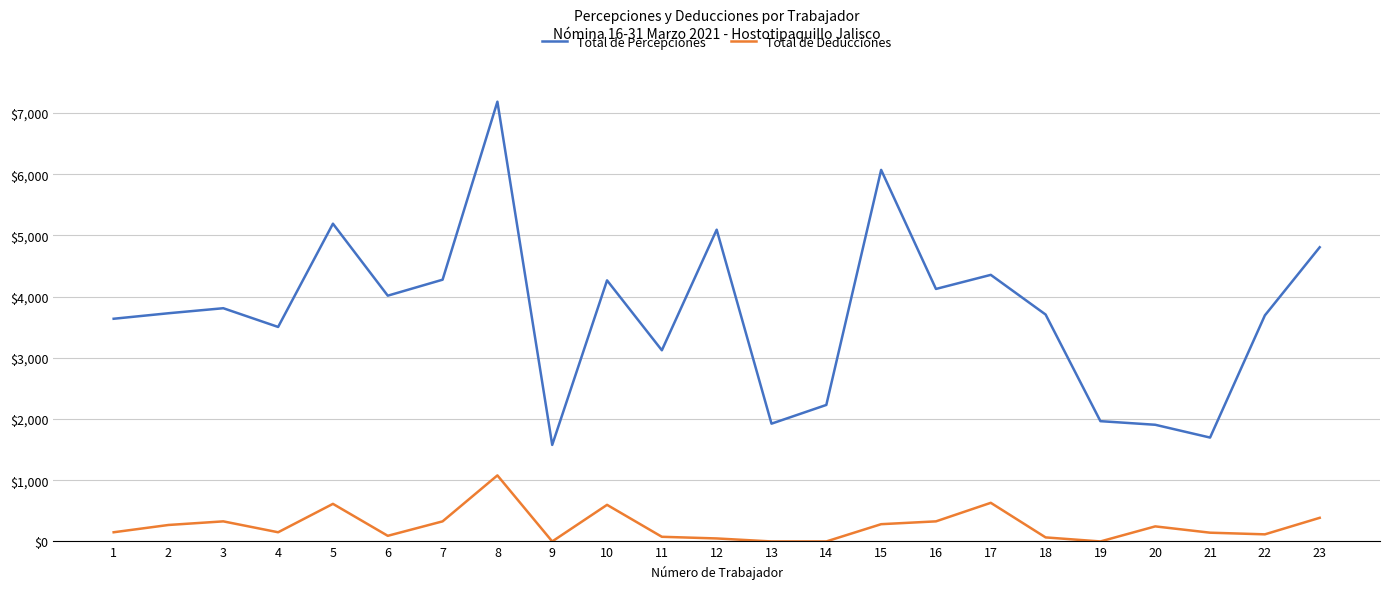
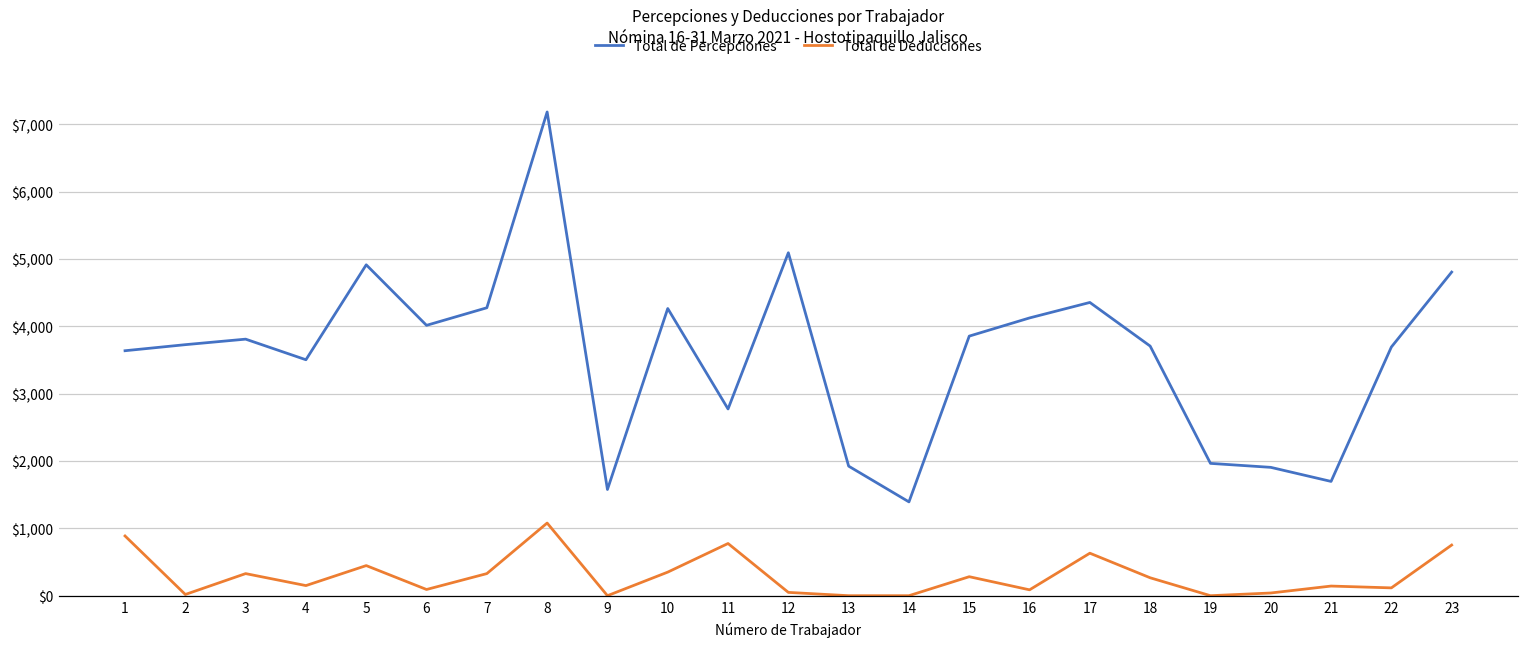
Total de Deducciones, 1: $200 -> $900
Total de Deducciones, 2: $300 -> $0
Total de Percepciones, 5: $5,200 -> $4,900
Total de Deducciones, 5: $600 -> $400
Total de Deducciones, 10: $600 -> $400
Total de Percepciones, 11: $3,100 -> $2,800
Total de Deducciones, 11: $100 -> $800
Total de Percepciones, 14: $2,200 -> $1,400
Total de Percepciones, 15: $6,100 -> $3,900
Total de Deducciones, 16: $300 -> $100
Total de Deducciones, 18: $100 -> $300
Total de Deducciones, 20: $200 -> $0
Total de Deducciones, 23: $400 -> $800
